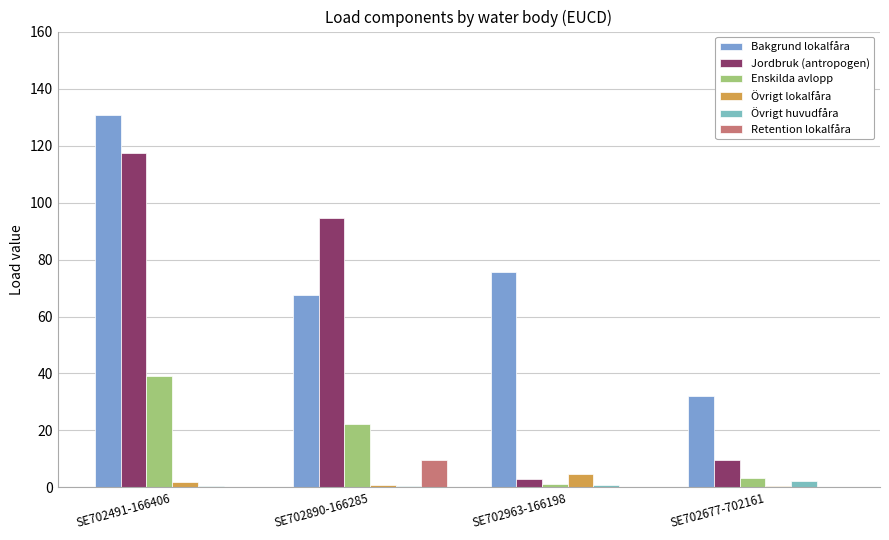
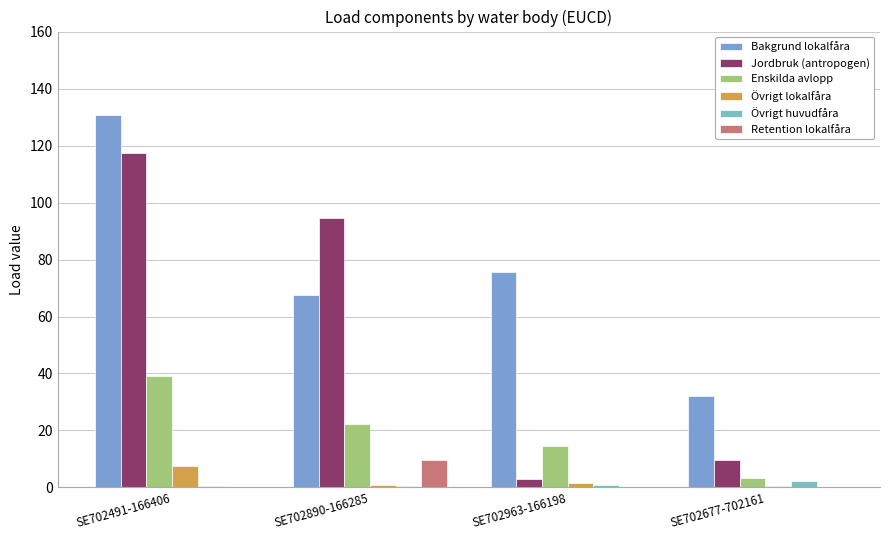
Övrigt lokalfåra, SE702491-166406: 2 -> 7
Enskilda avlopp, SE702963-166198: 1 -> 15
Övrigt lokalfåra, SE702963-166198: 5 -> 2
